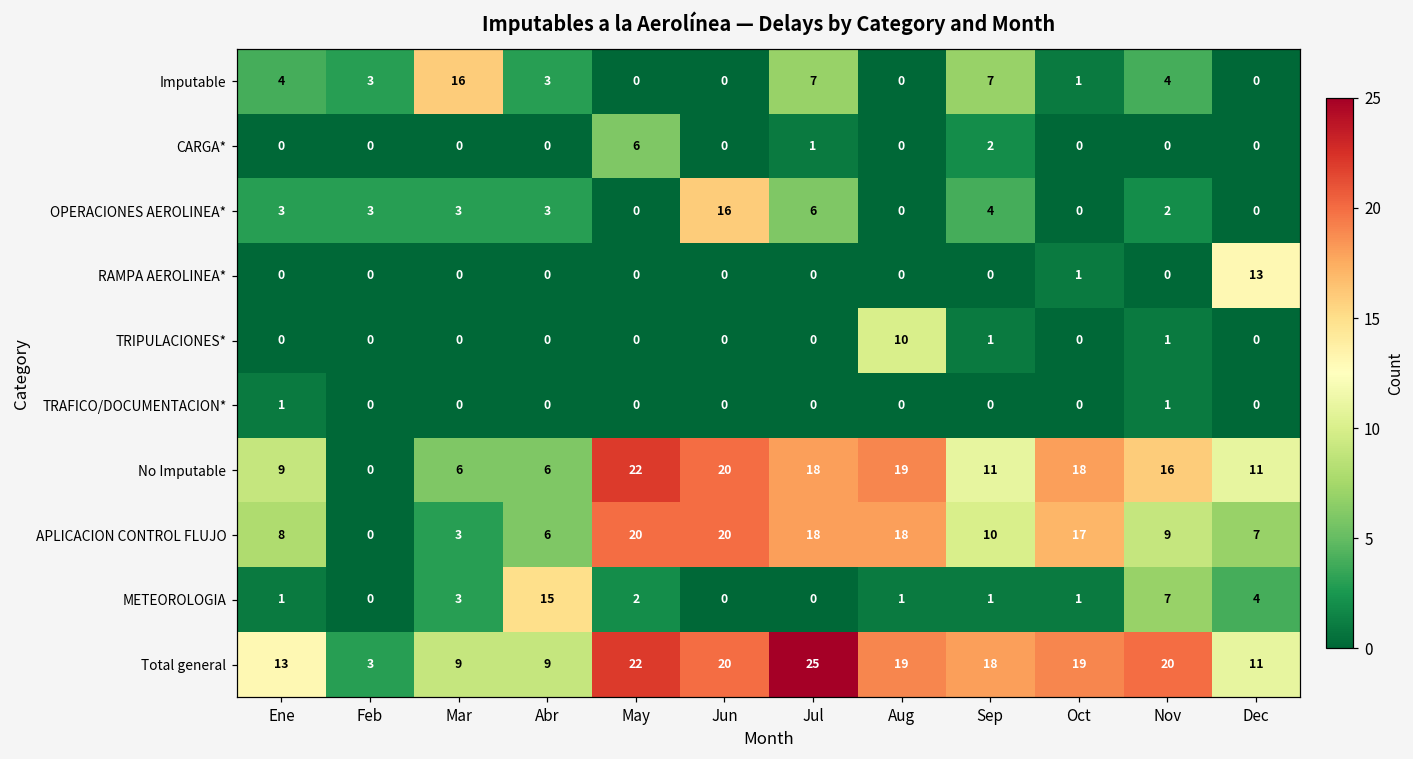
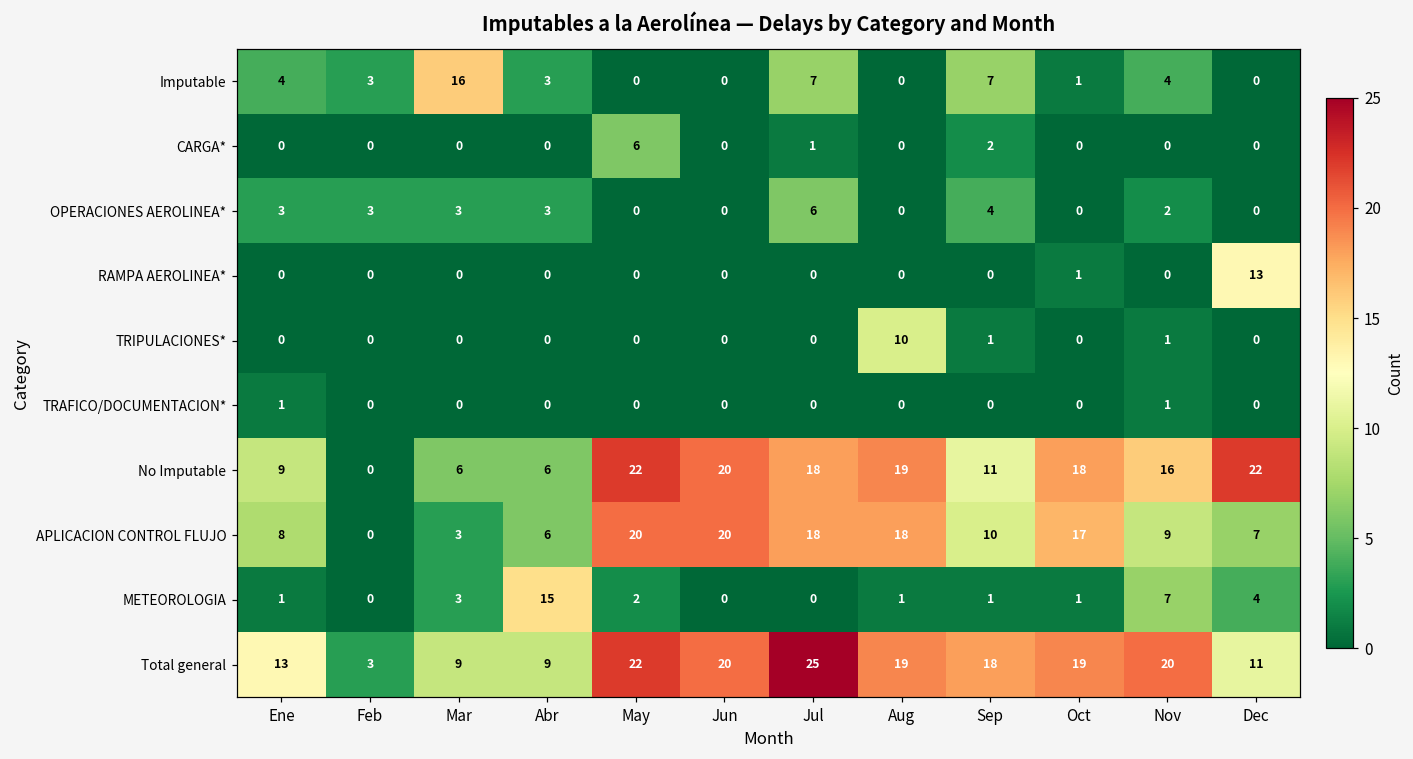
OPERACIONES AEROLINEA*, Jun: 16 -> 0
No Imputable, Dec: 11 -> 22
